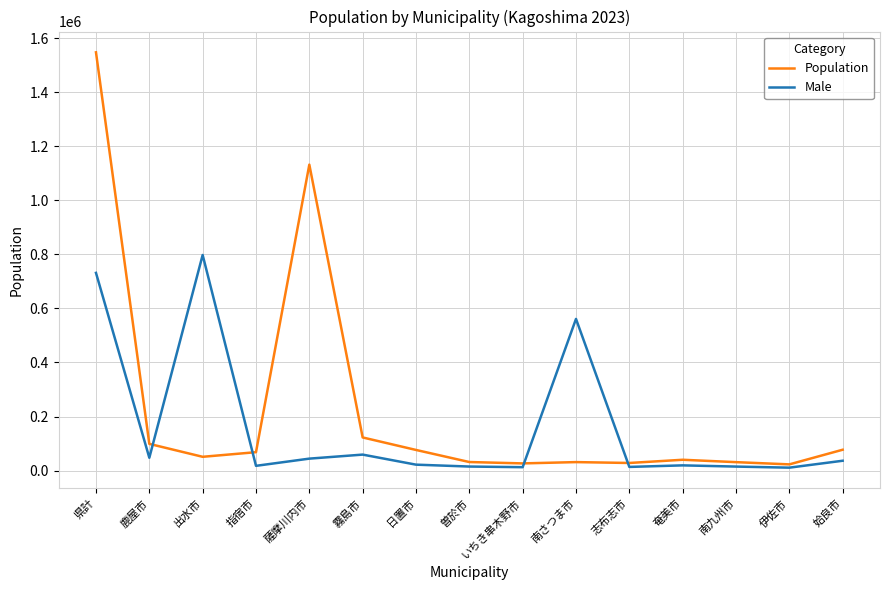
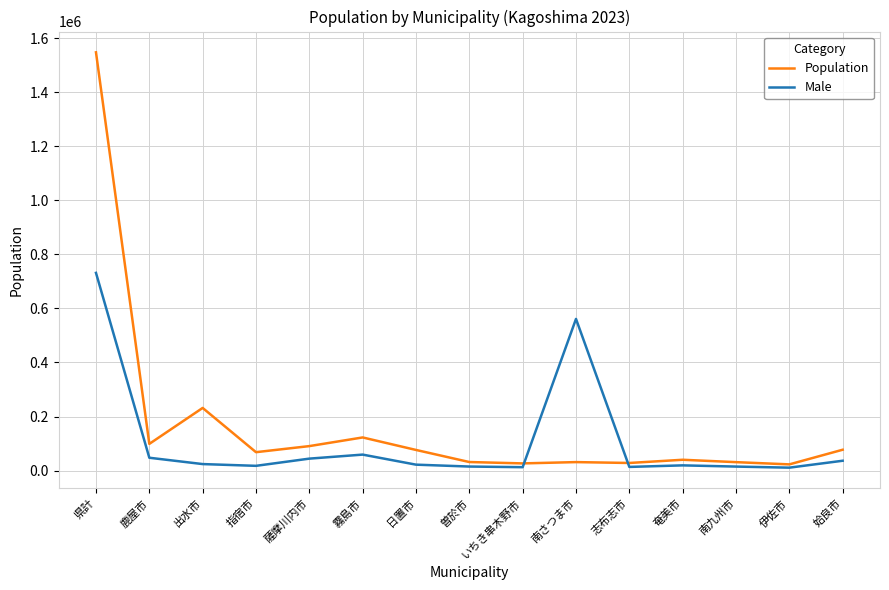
Population, 出水市: 50000 -> 230000
Male, 出水市: 800000 -> 20000
Population, 薩摩川内市: 1130000 -> 90000
